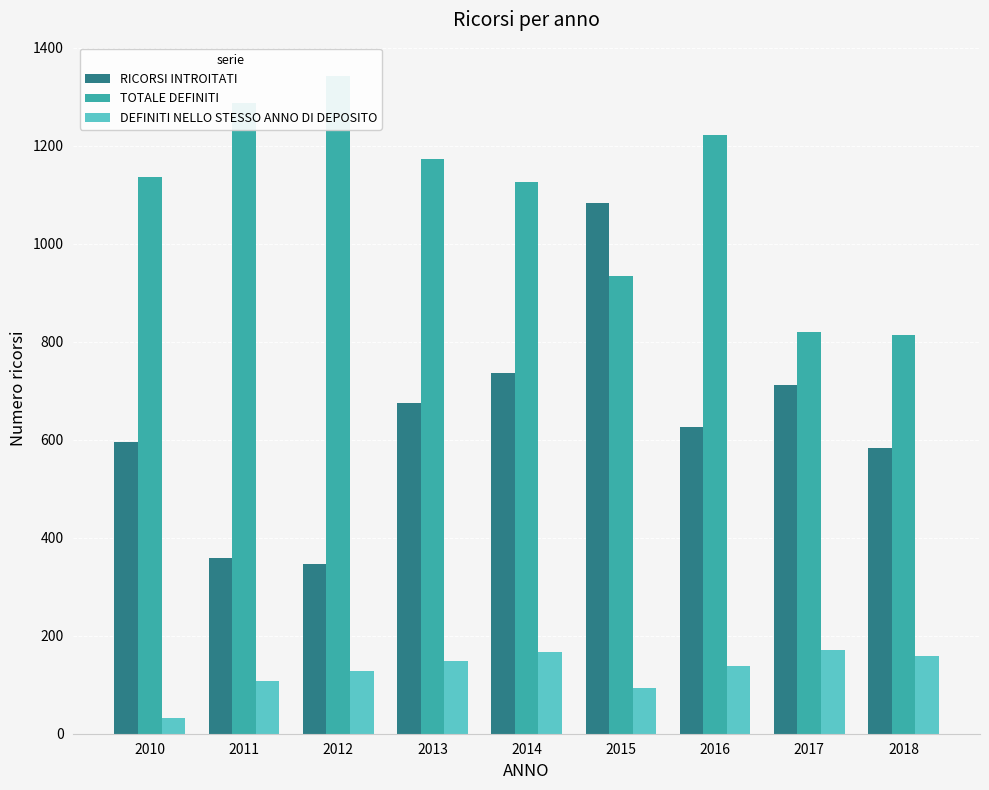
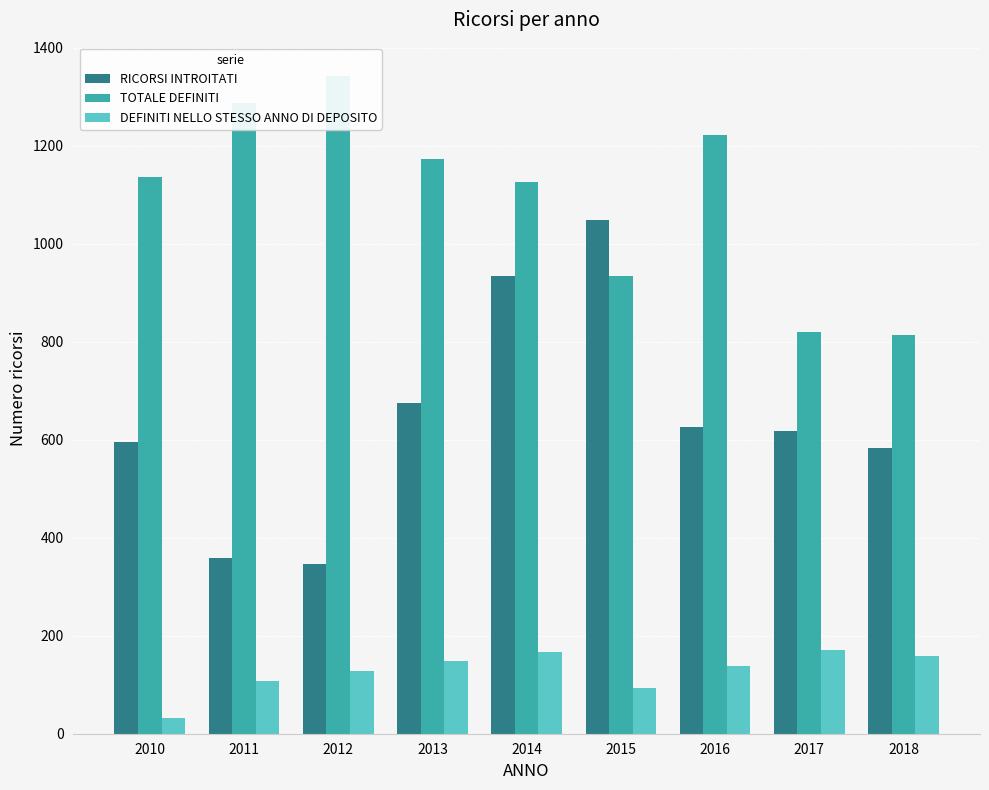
RICORSI INTROITATI, 2014: 740 -> 940
RICORSI INTROITATI, 2015: 1080 -> 1050
RICORSI INTROITATI, 2017: 710 -> 620
